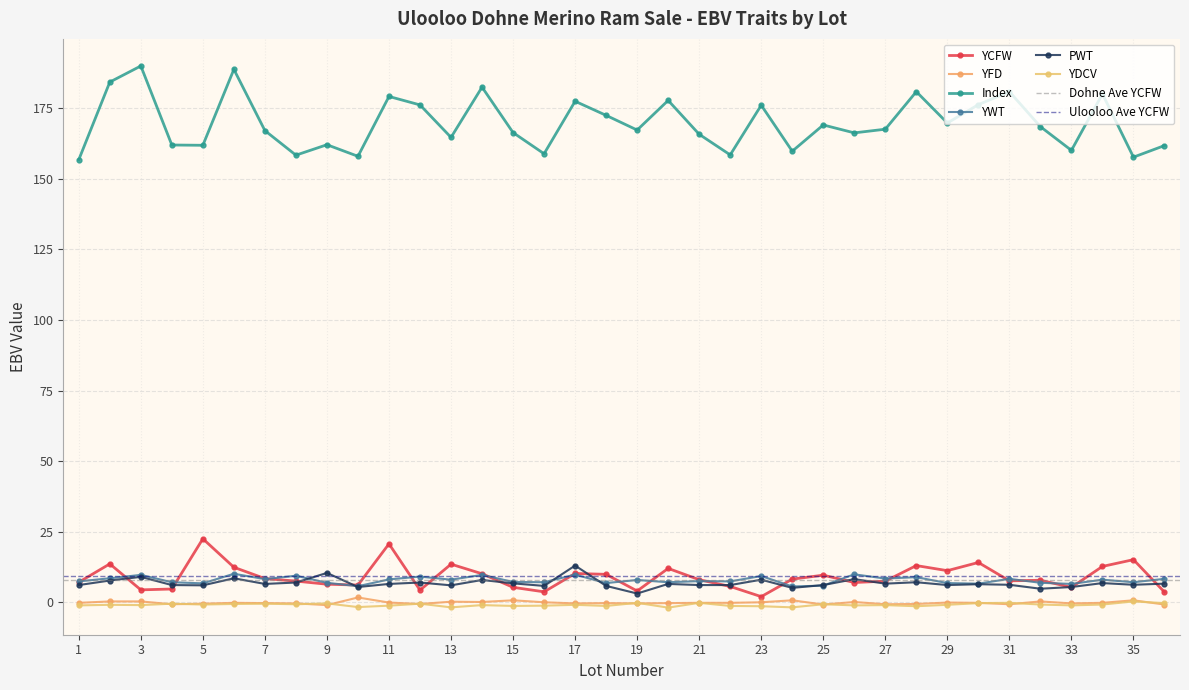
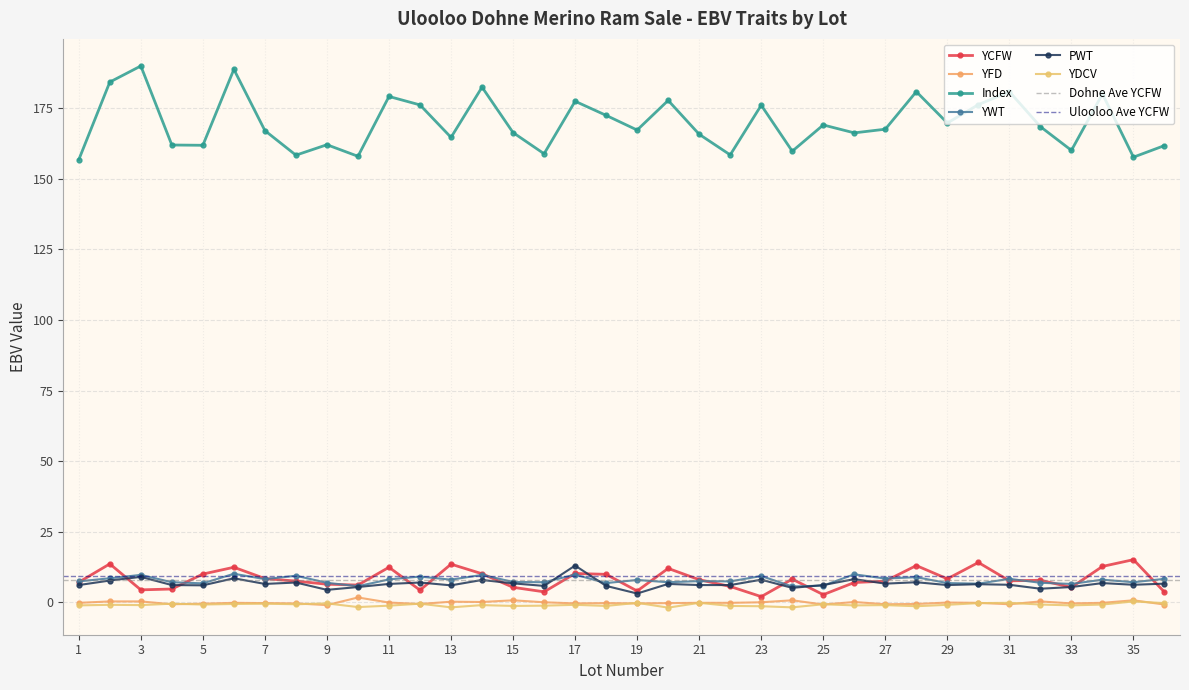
YCFW, 5: 23 -> 10
PWT, 9: 10 -> 4
YCFW, 11: 21 -> 12
YCFW, 25: 10 -> 3
YCFW, 29: 11 -> 8
